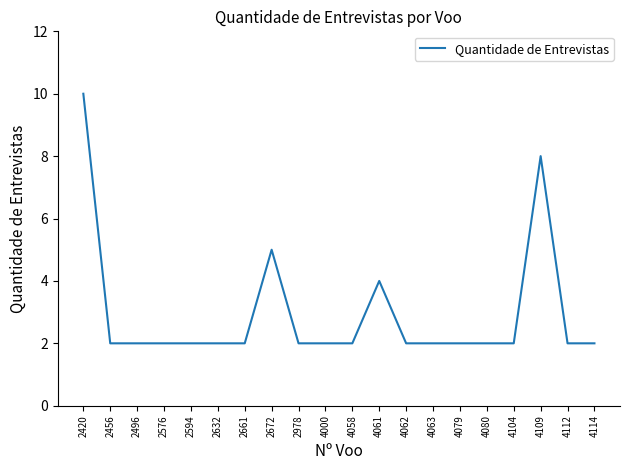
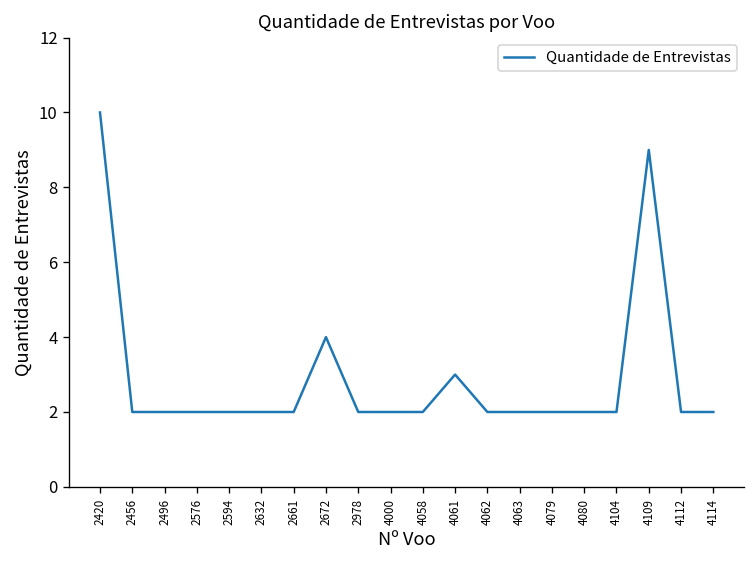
2672: 5 -> 4
4061: 4 -> 3
4109: 8 -> 9
